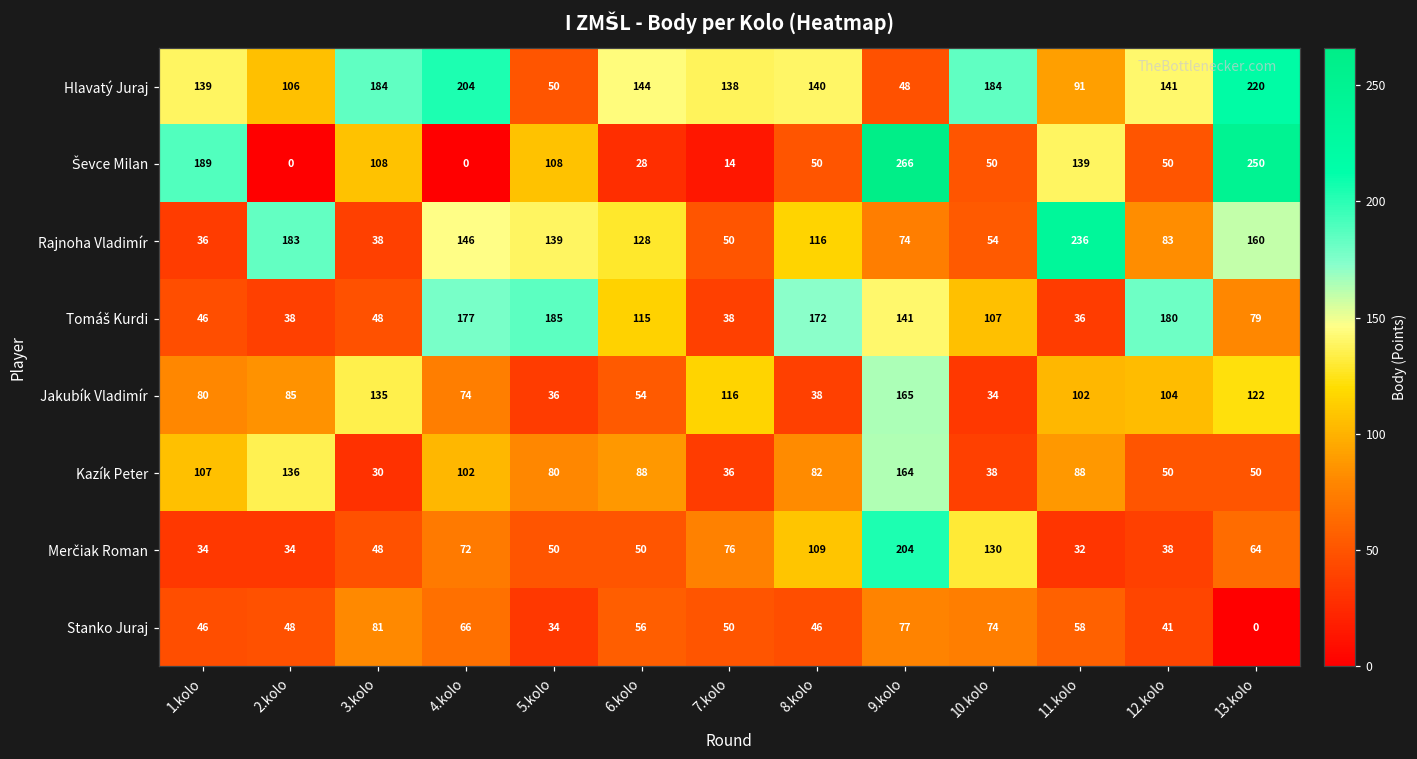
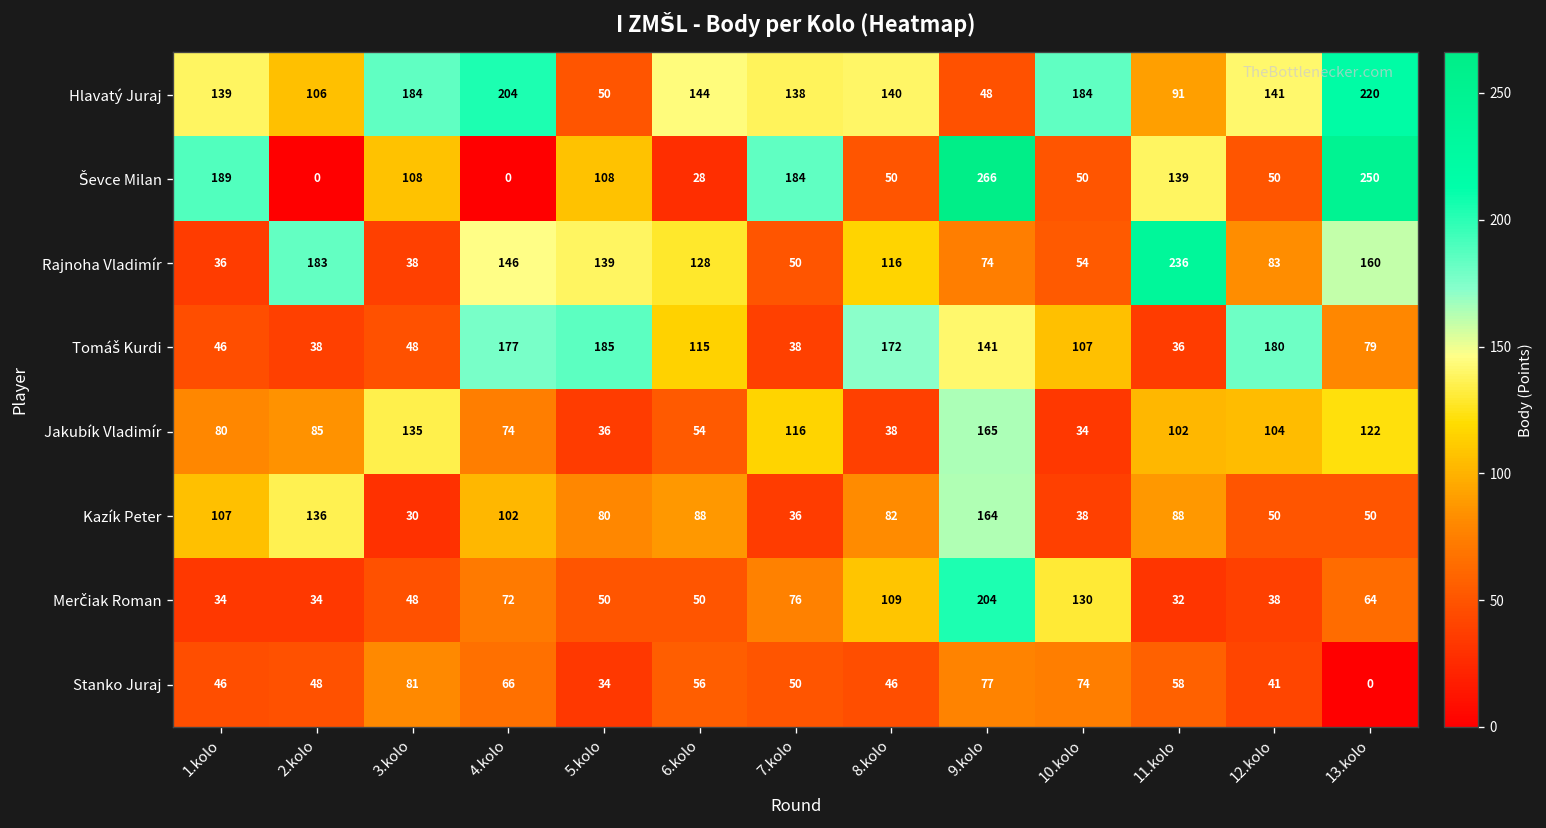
Ševce Milan, 7.kolo: 14 -> 184
